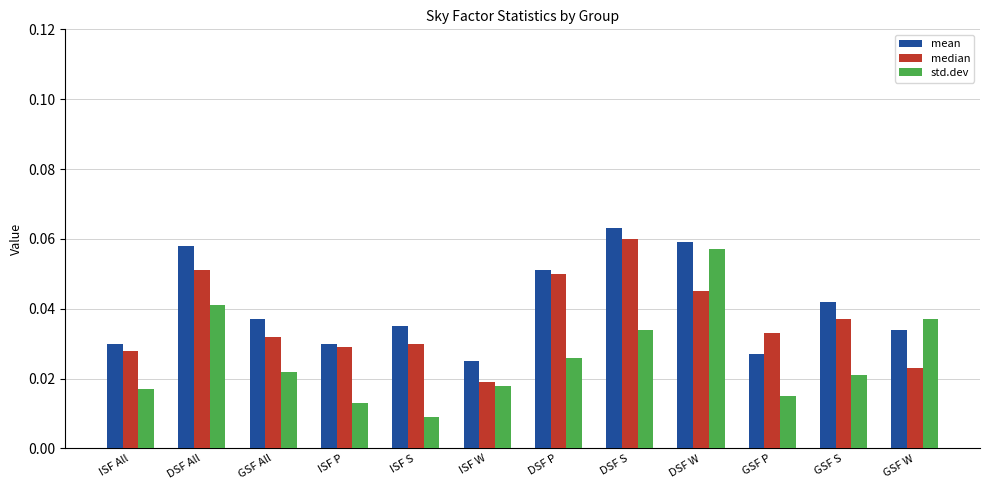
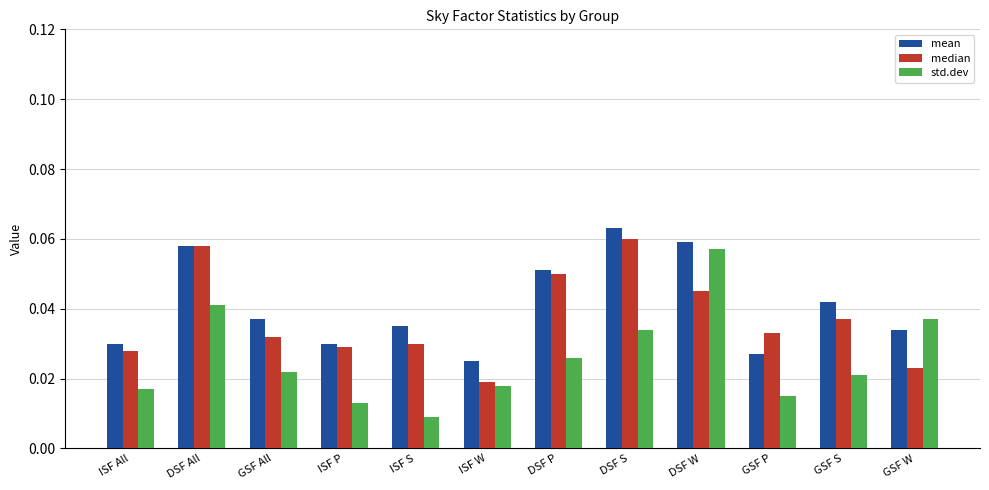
median, DSF All: 0.051 -> 0.058
